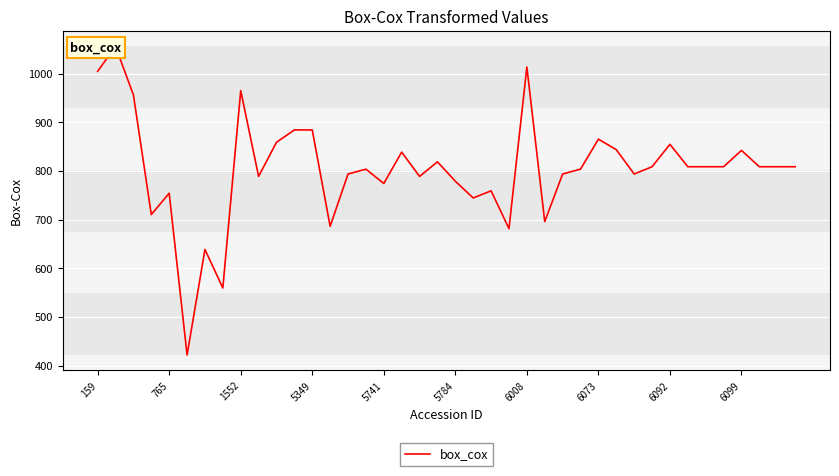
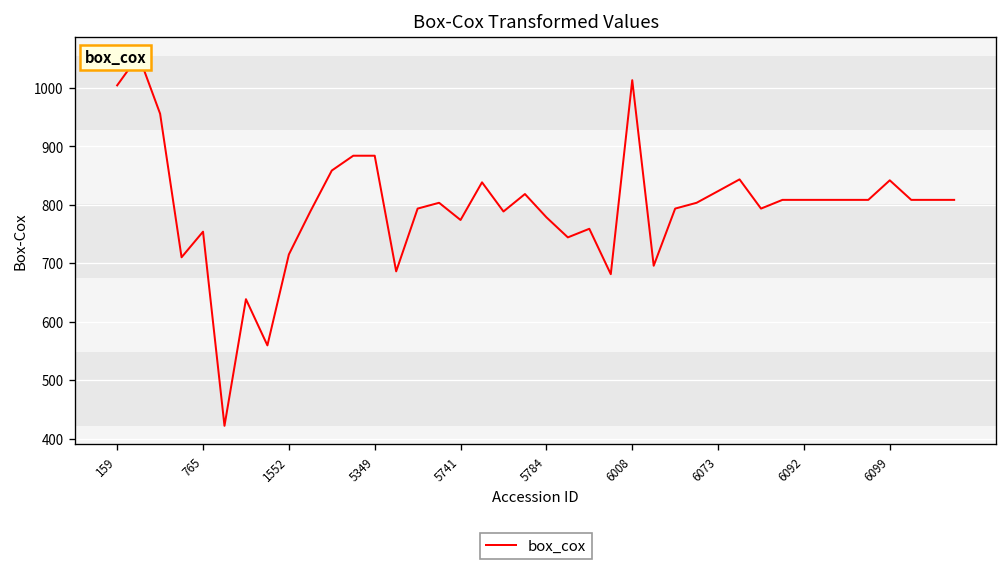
1552: 960 -> 720
6073: 870 -> 820
6092: 850 -> 810
